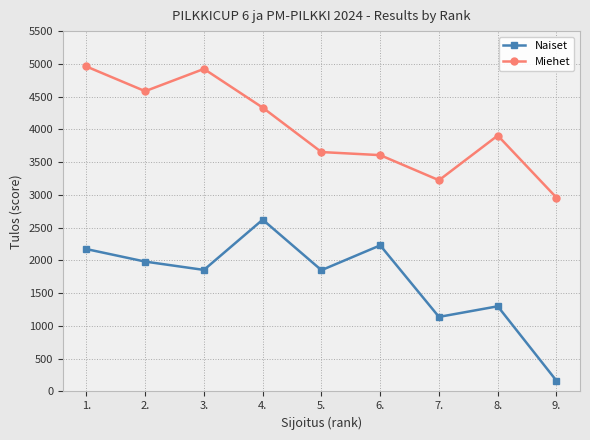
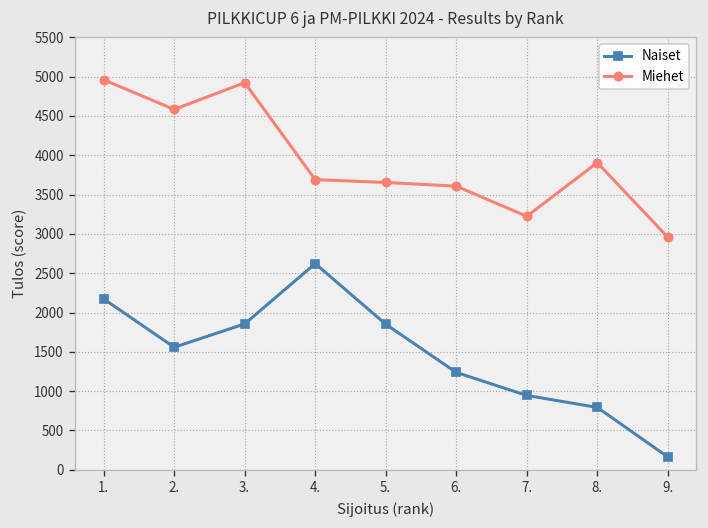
Naiset, 2.: 2000 -> 1600
Miehet, 4.: 4300 -> 3700
Naiset, 6.: 2200 -> 1200
Naiset, 7.: 1100 -> 900
Naiset, 8.: 1300 -> 800
